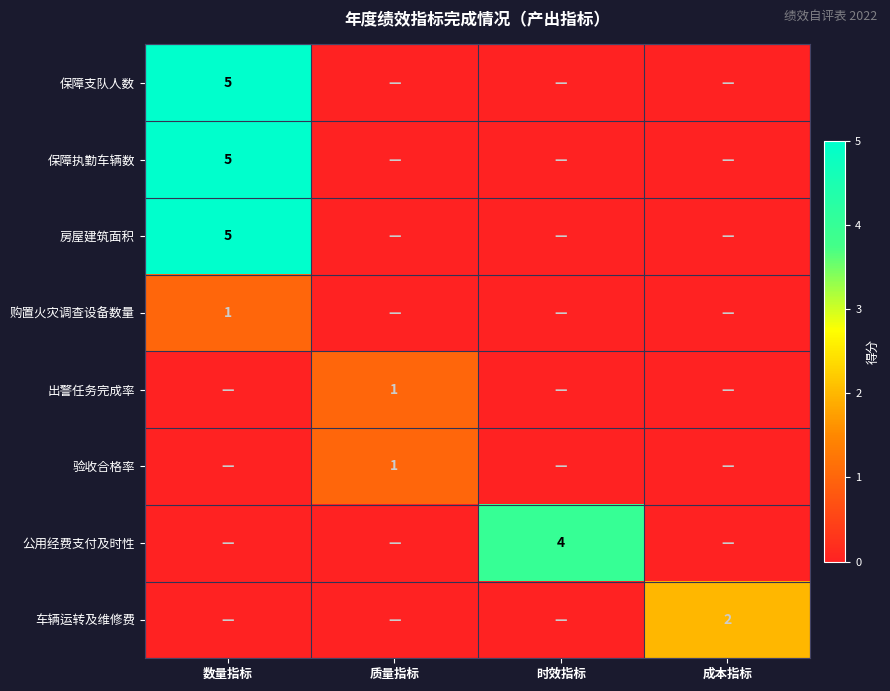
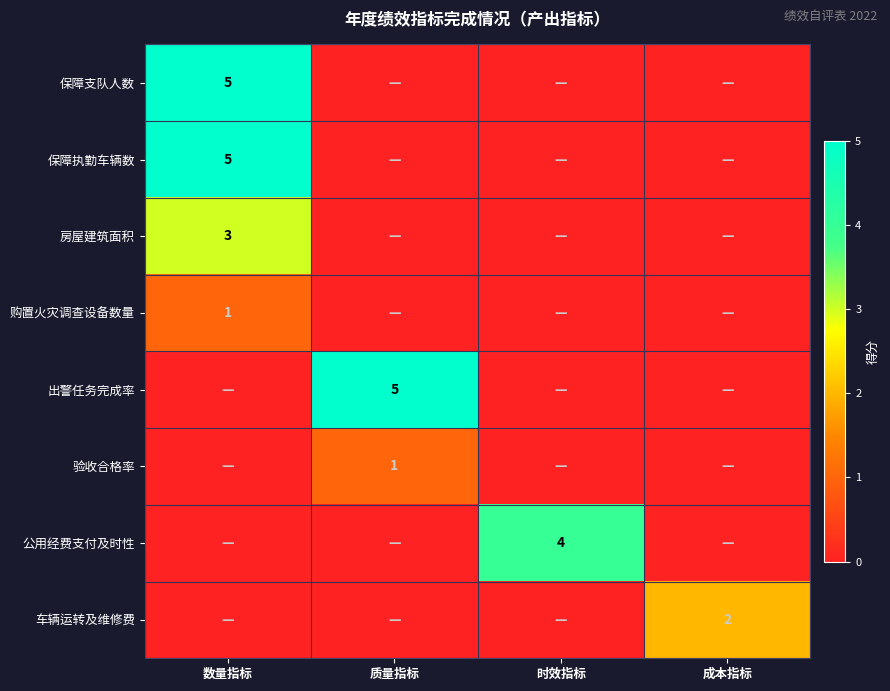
房屋建筑面积, 数量指标: 5 -> 3
出警任务完成率, 质量指标: 1 -> 5
